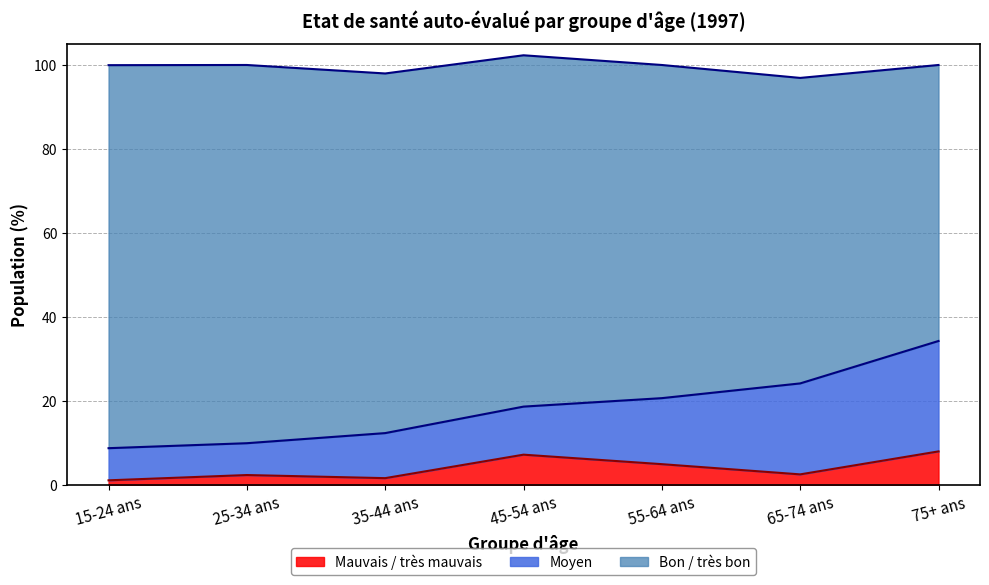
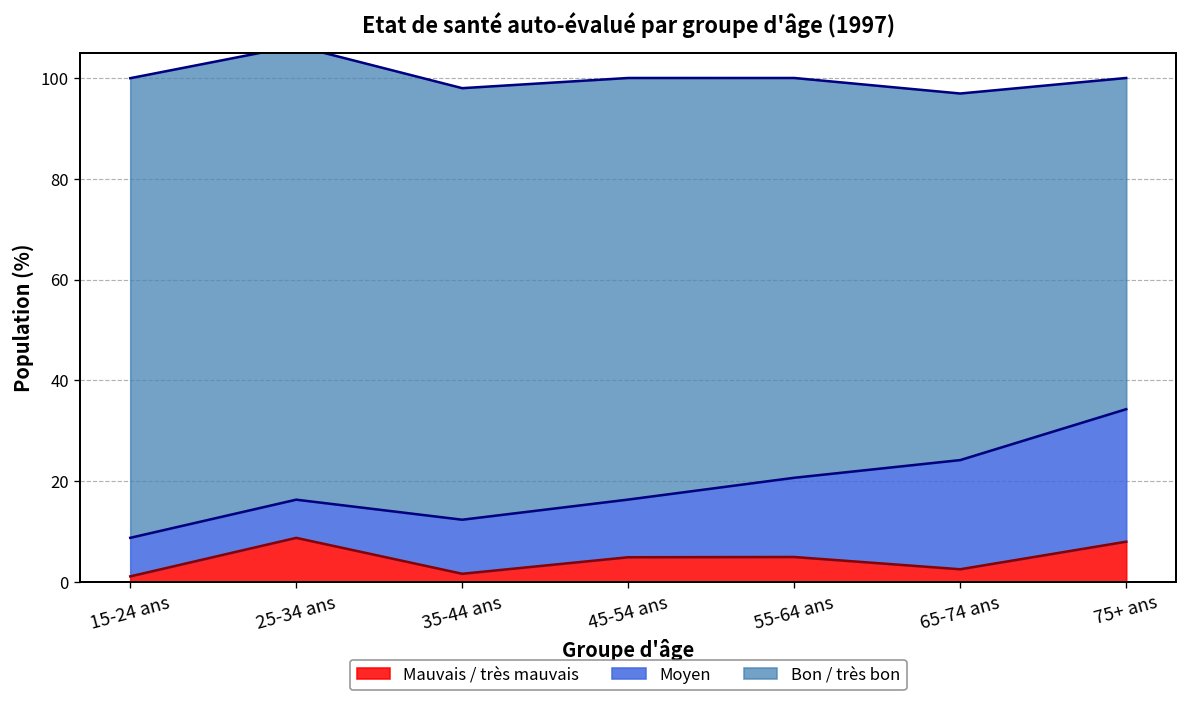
Mauvais / très mauvais, 25-34 ans: 2 -> 9
Mauvais / très mauvais, 45-54 ans: 7 -> 5
